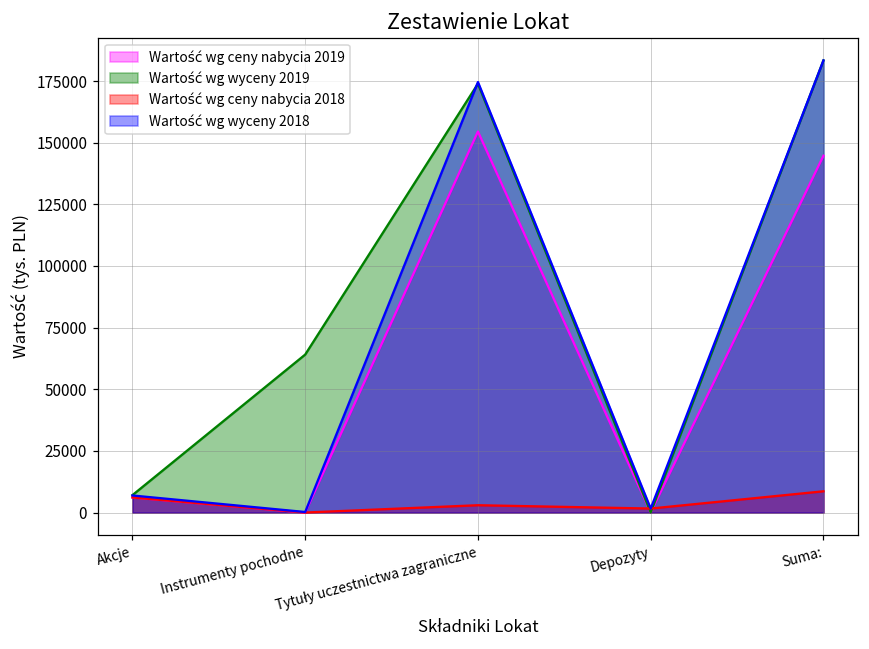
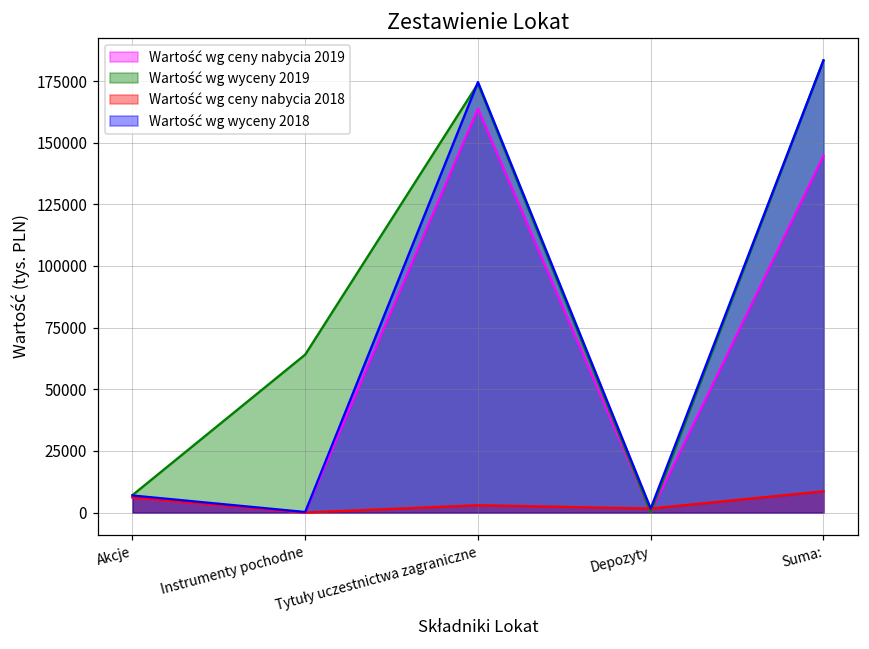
Wartość wg ceny nabycia 2019, Tytuły uczestnictwa zagraniczne: 155000 -> 164000
